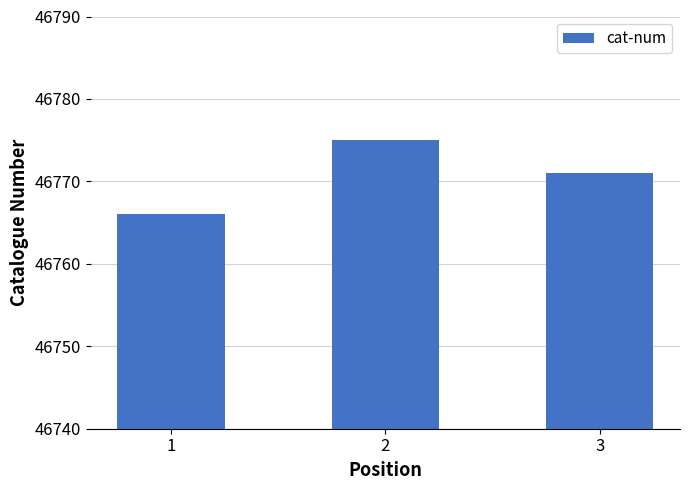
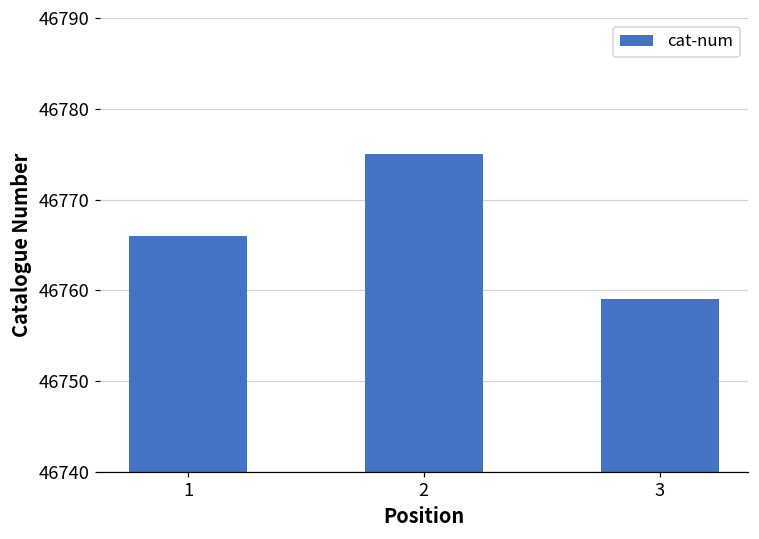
3: 46771 -> 46759
